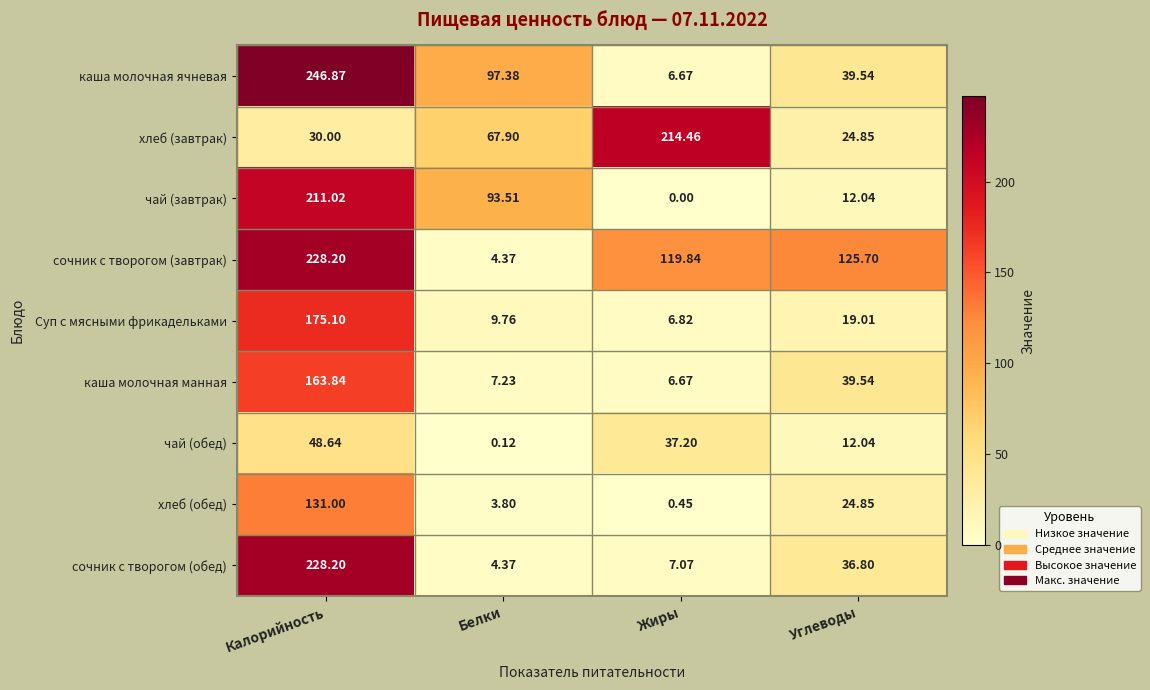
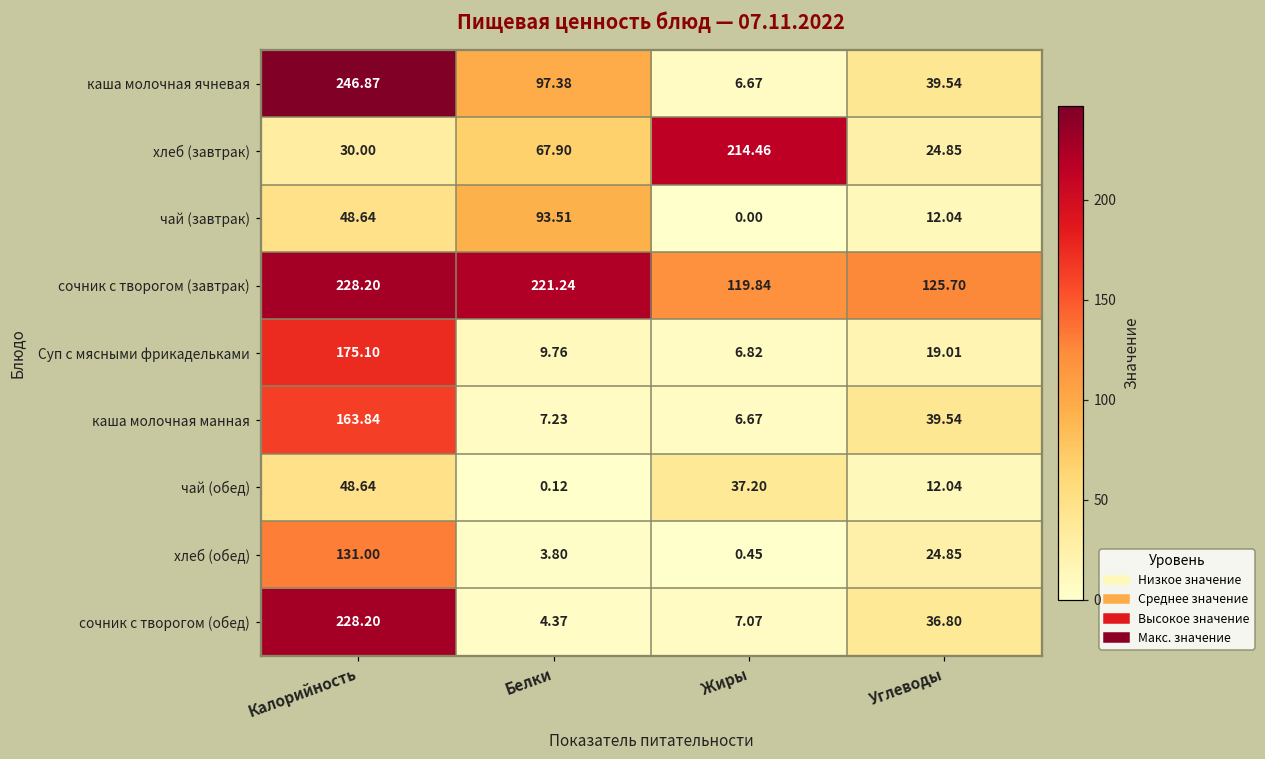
чай (завтрак), Калорийность: 211.02 -> 48.64
сочник с творогом (завтрак), Белки: 4.37 -> 221.24
